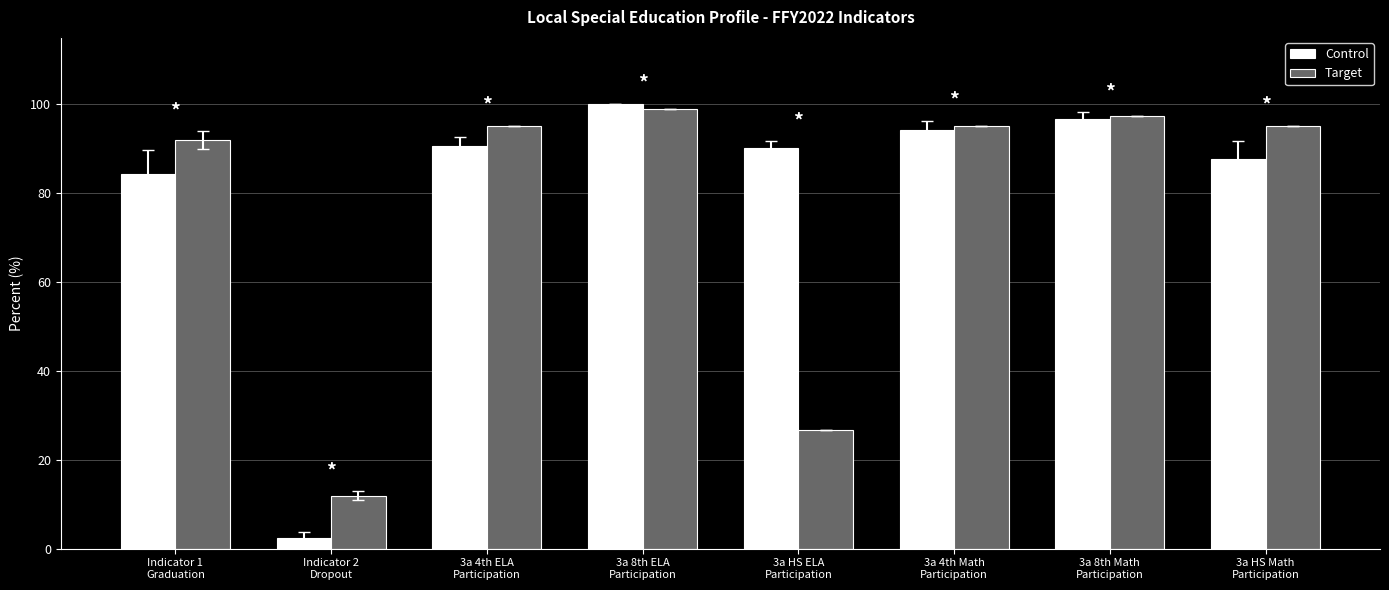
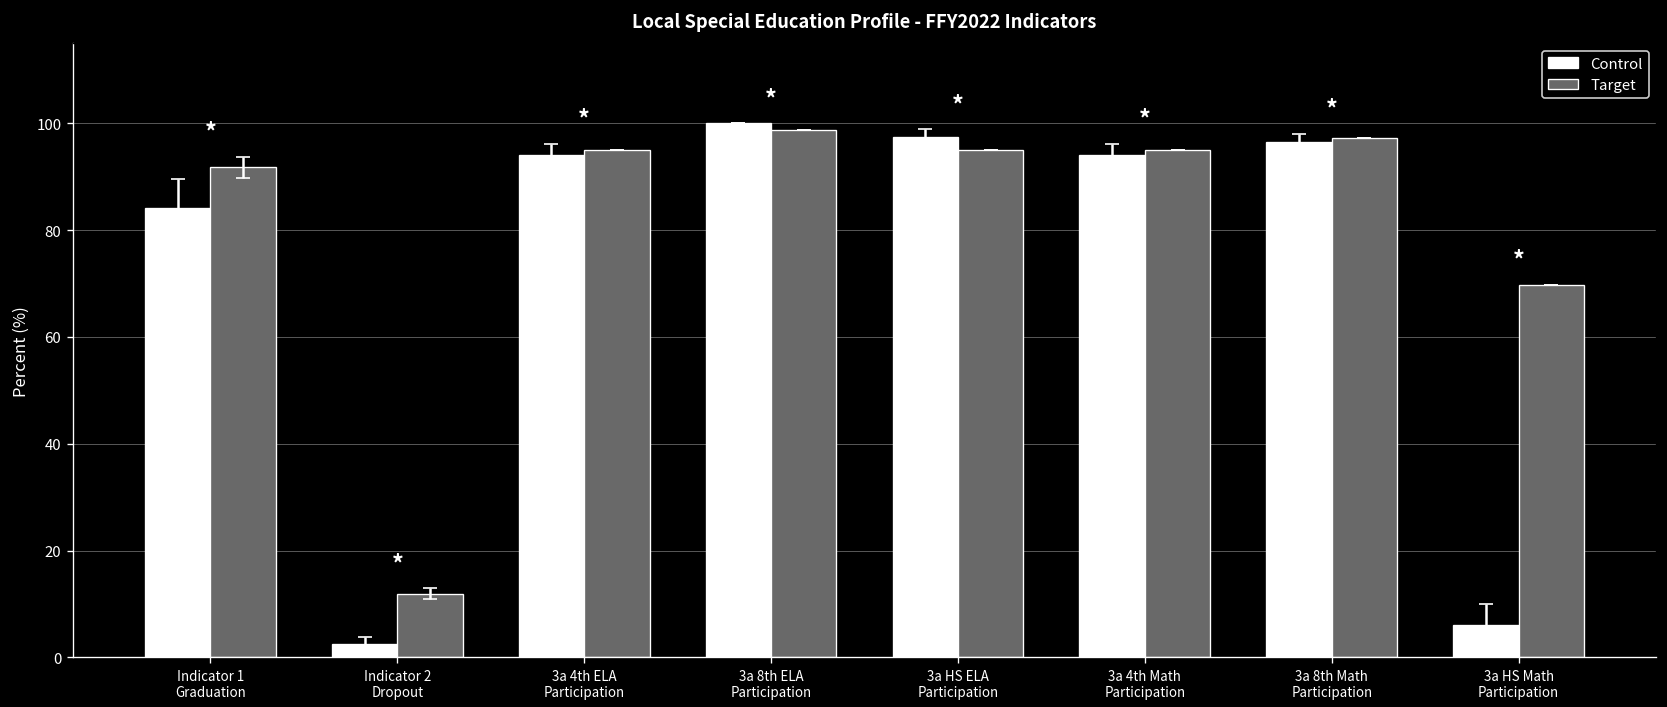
Control, 3a 4th ELA Participation: 91 -> 94
Control, 3a HS ELA Participation: 90 -> 97
Target, 3a HS ELA Participation: 27 -> 95
Control, 3a HS Math Participation: 88 -> 6
Target, 3a HS Math Participation: 95 -> 70
